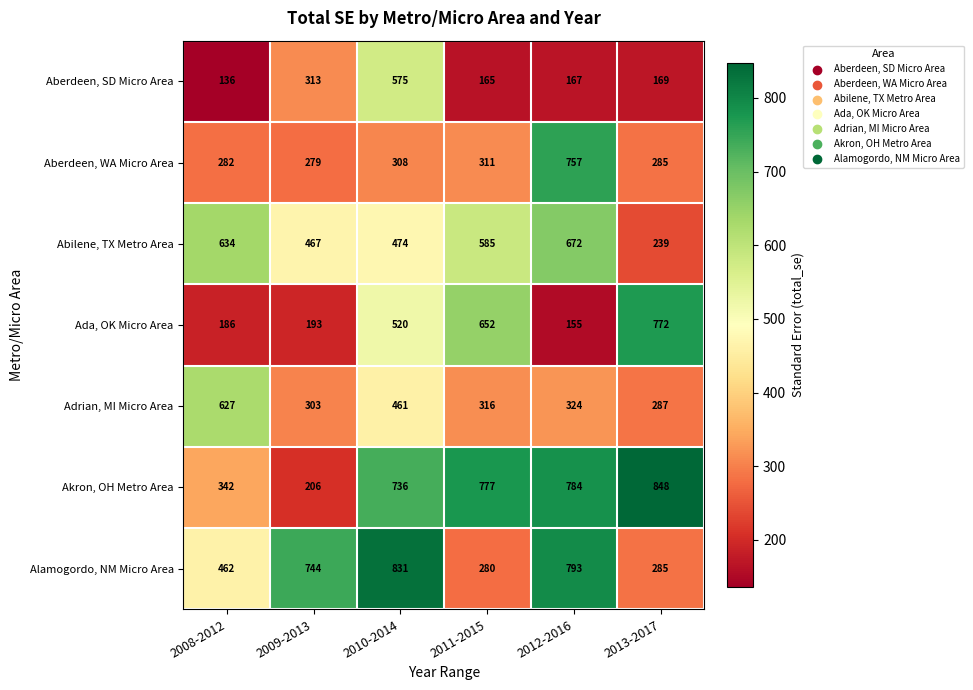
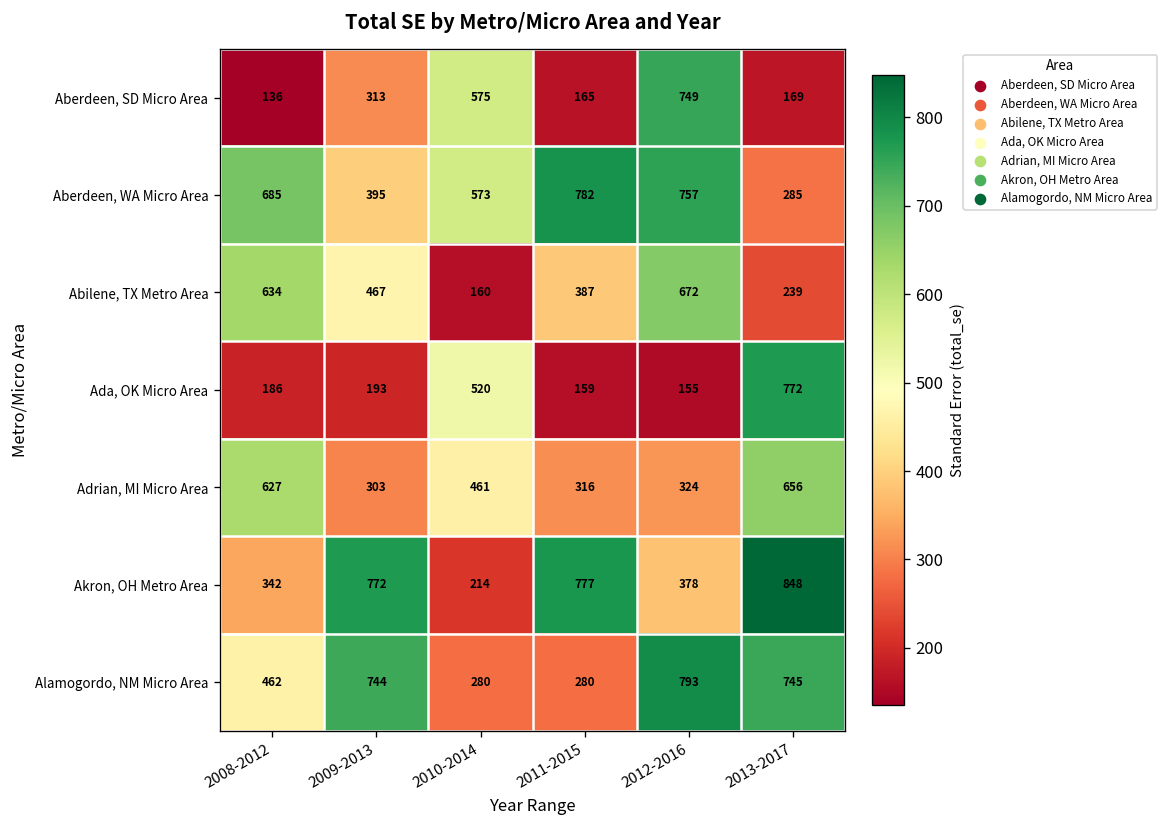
Aberdeen, SD Micro Area, 2012-2016: 167 -> 749
Aberdeen, WA Micro Area, 2008-2012: 282 -> 685
Aberdeen, WA Micro Area, 2009-2013: 279 -> 395
Aberdeen, WA Micro Area, 2010-2014: 308 -> 573
Aberdeen, WA Micro Area, 2011-2015: 311 -> 782
Abilene, TX Metro Area, 2010-2014: 474 -> 160
Abilene, TX Metro Area, 2011-2015: 585 -> 387
Ada, OK Micro Area, 2011-2015: 652 -> 159
Adrian, MI Micro Area, 2013-2017: 287 -> 656
Akron, OH Metro Area, 2009-2013: 206 -> 772
Akron, OH Metro Area, 2010-2014: 736 -> 214
Akron, OH Metro Area, 2012-2016: 784 -> 378
Alamogordo, NM Micro Area, 2010-2014: 831 -> 280
Alamogordo, NM Micro Area, 2013-2017: 285 -> 745
